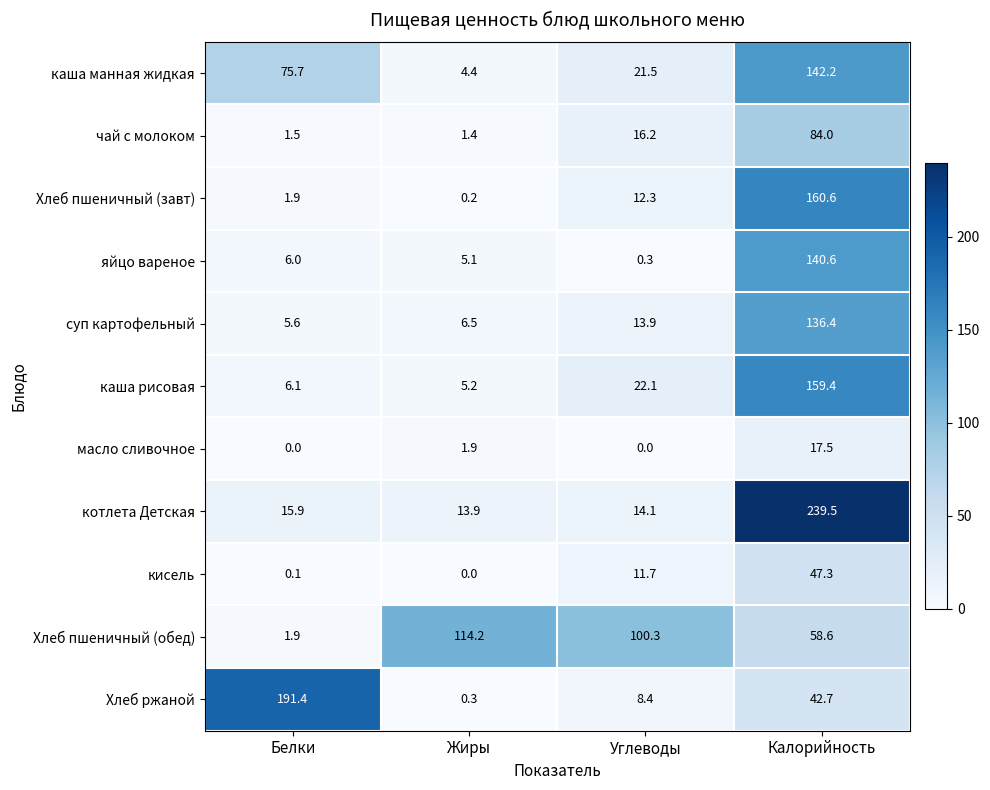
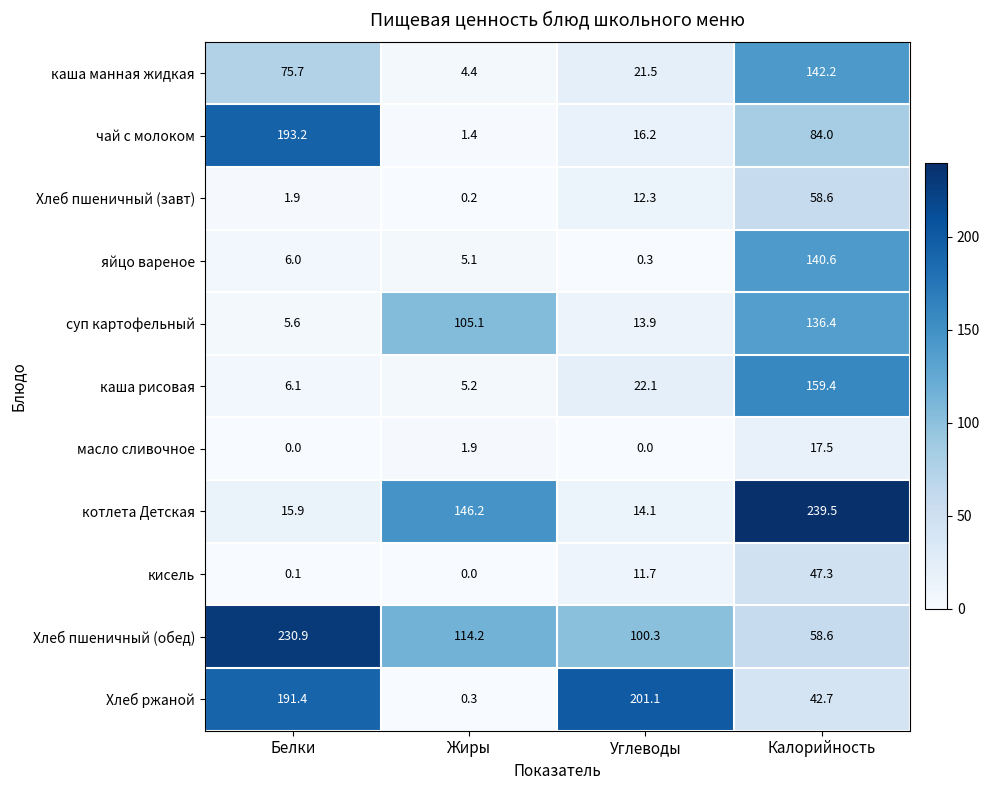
чай с молоком, Белки: 1.5 -> 193.2
Хлеб пшеничный (завт), Калорийность: 160.6 -> 58.6
суп картофельный, Жиры: 6.5 -> 105.1
котлета Детская, Жиры: 13.9 -> 146.2
Хлеб пшеничный (обед), Белки: 1.9 -> 230.9
Хлеб ржаной, Углеводы: 8.4 -> 201.1
